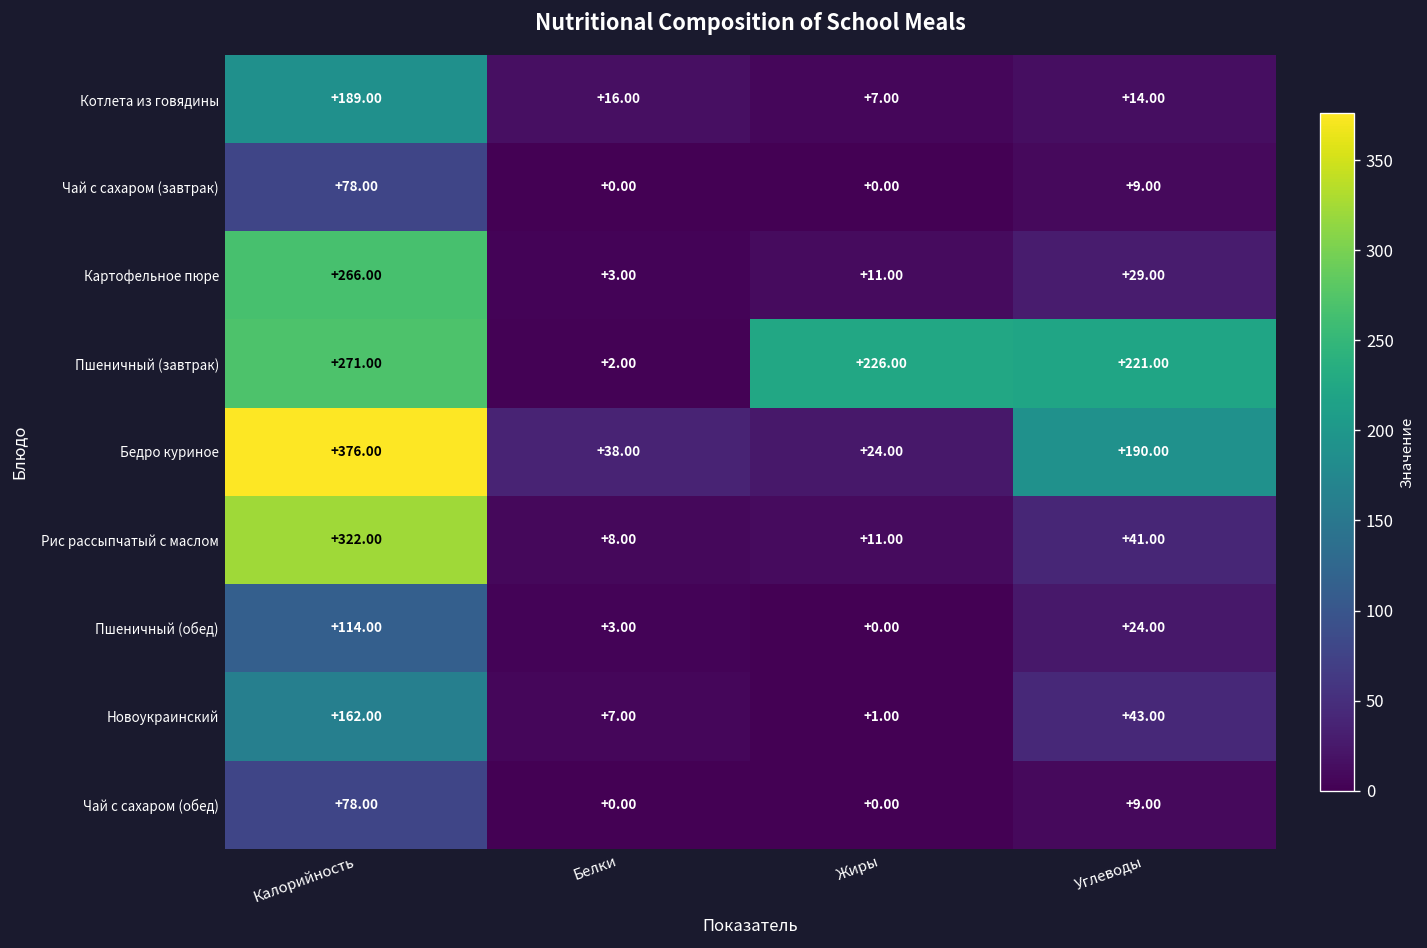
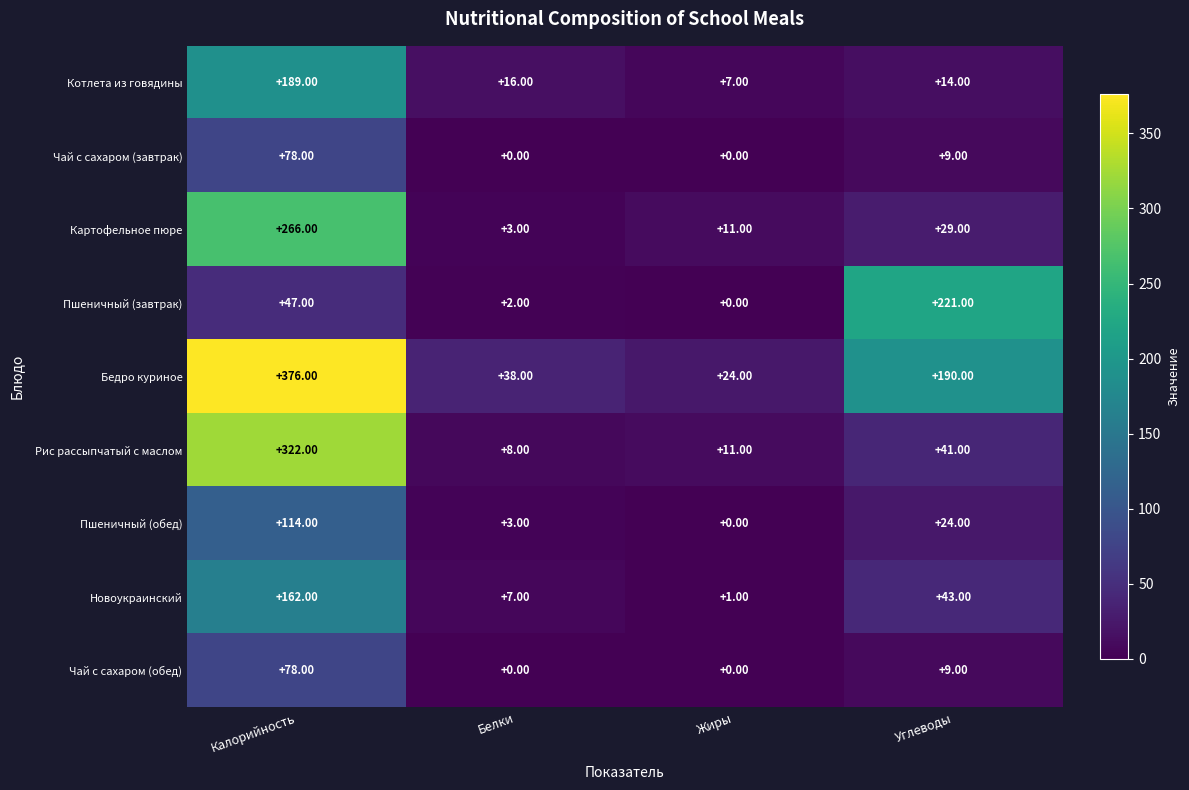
Пшеничный (завтрак), Калорийность: +271.00 -> +47.00
Пшеничный (завтрак), Жиры: +226.00 -> +0.00
